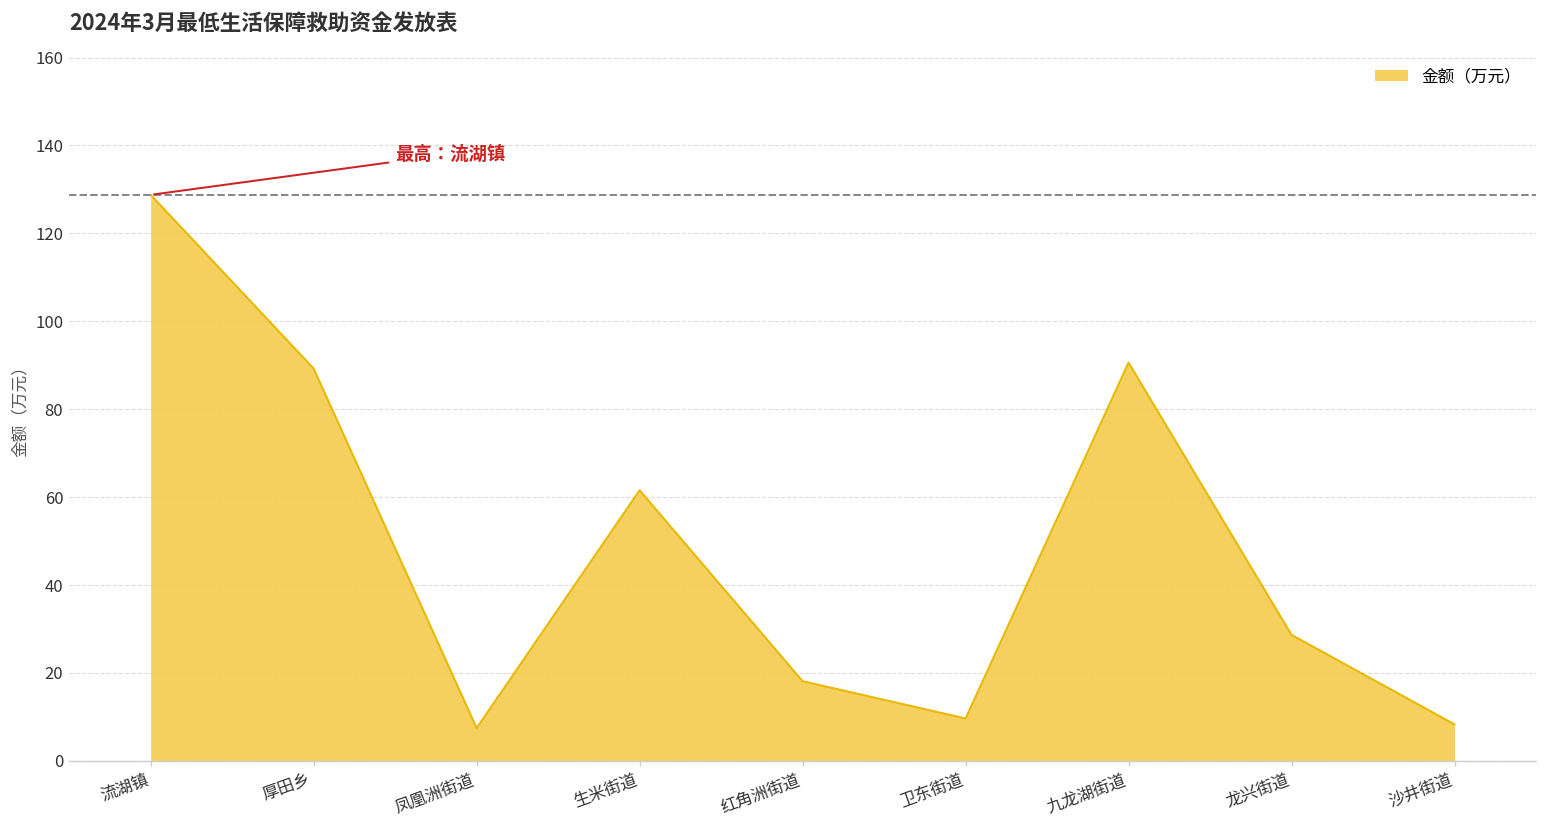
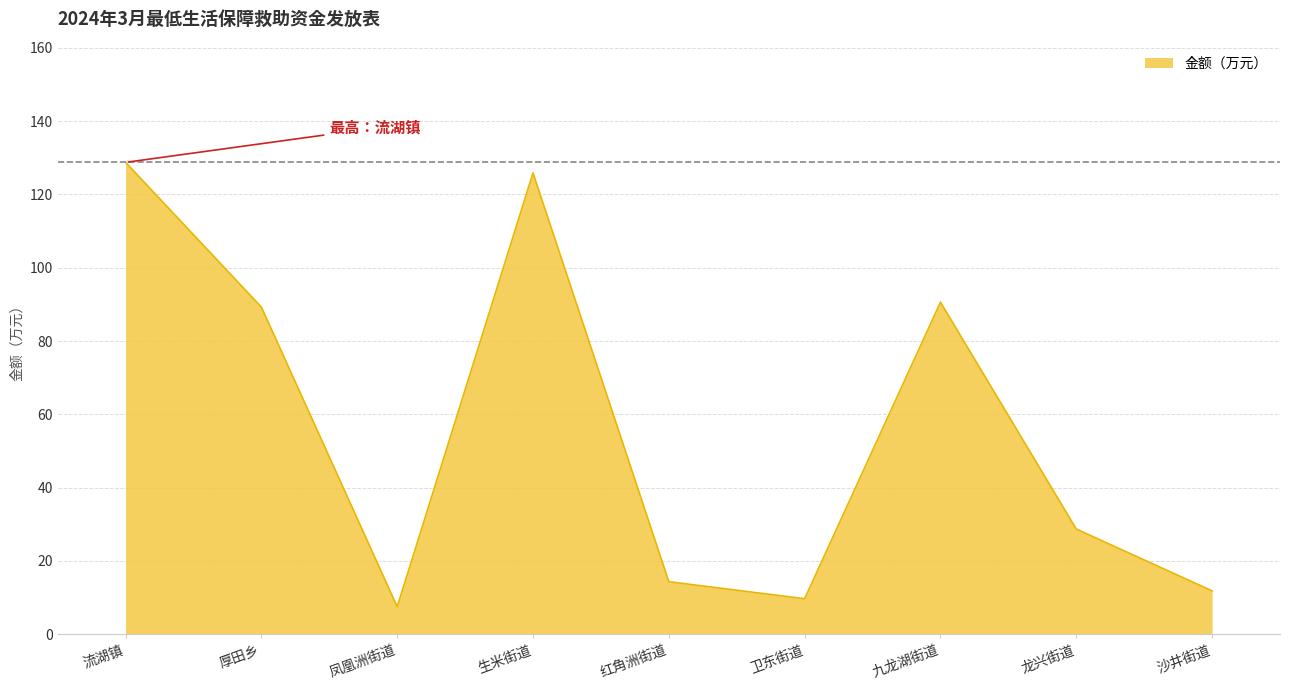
生米街道: 62 -> 126
红角洲街道: 18 -> 14
沙井街道: 8 -> 12
